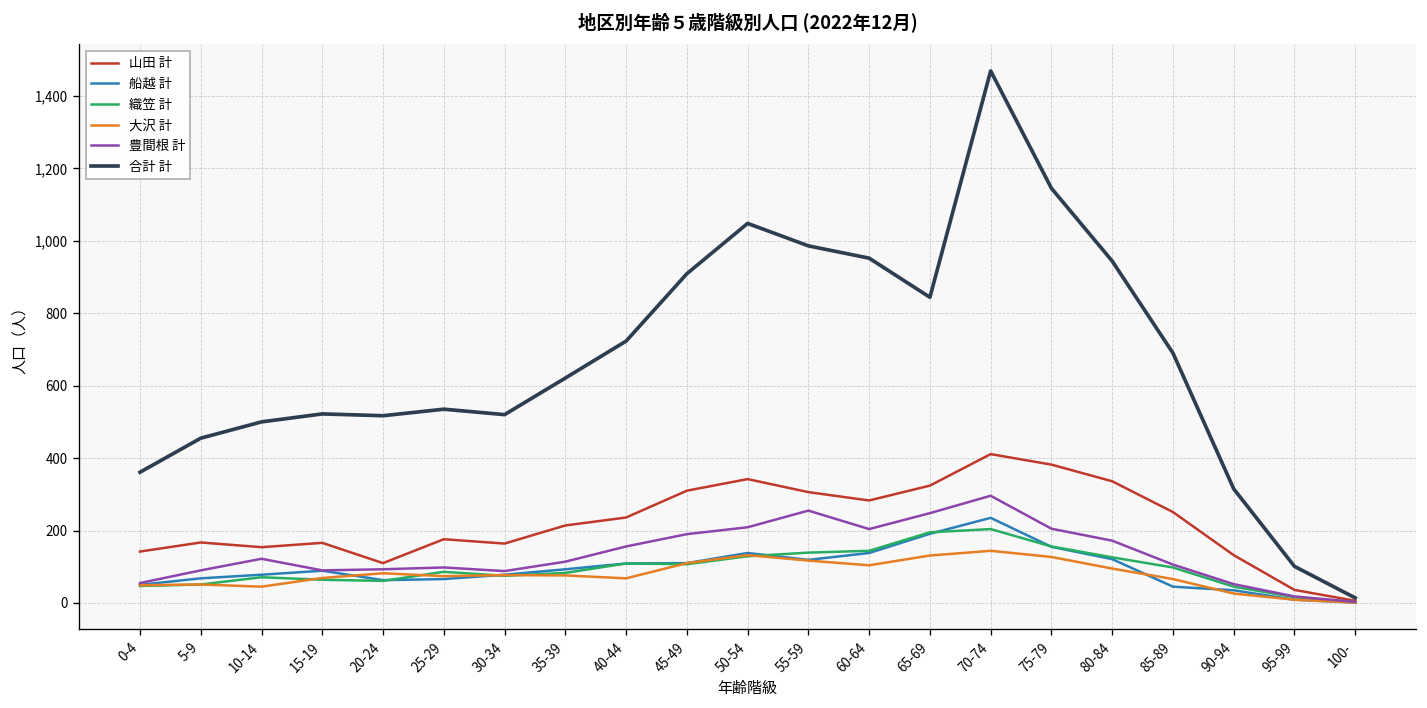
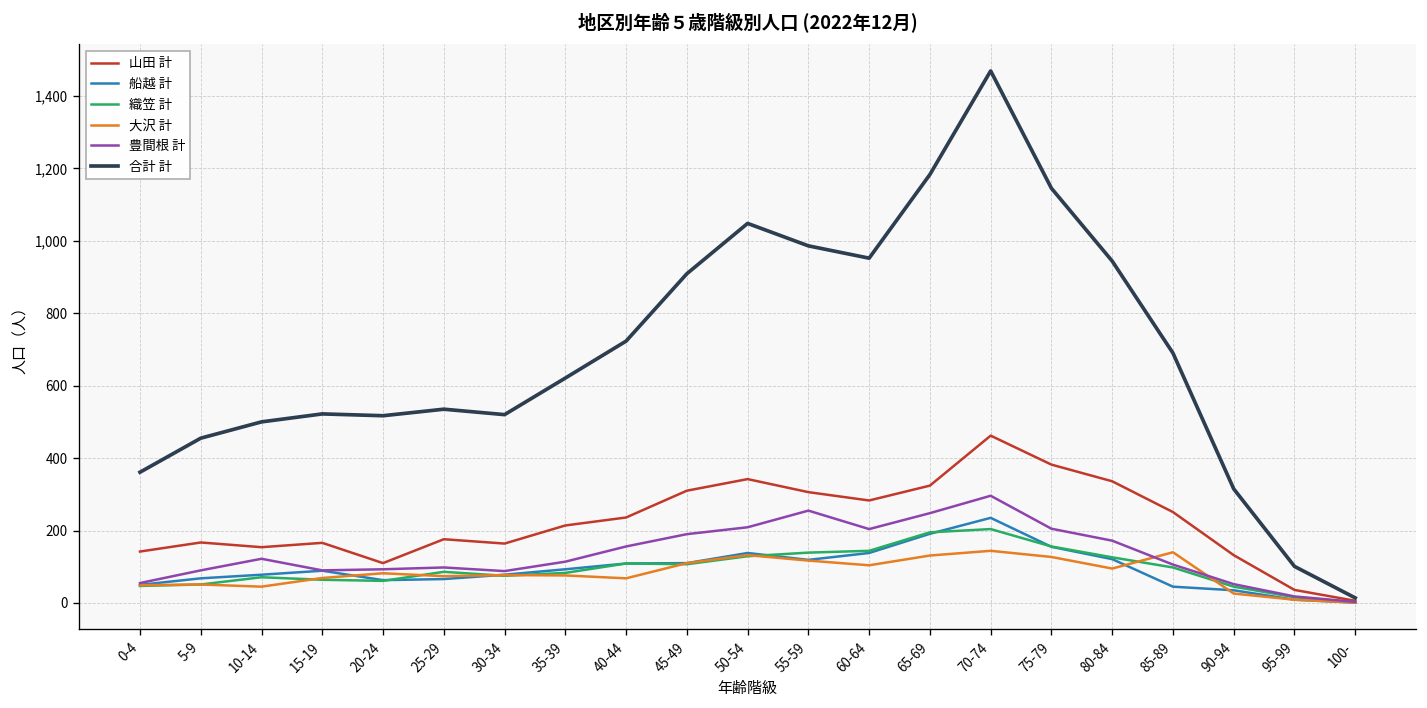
合計 計, 65-69: 840 -> 1,180
山田 計, 70-74: 410 -> 460
大沢 計, 85-89: 70 -> 140
